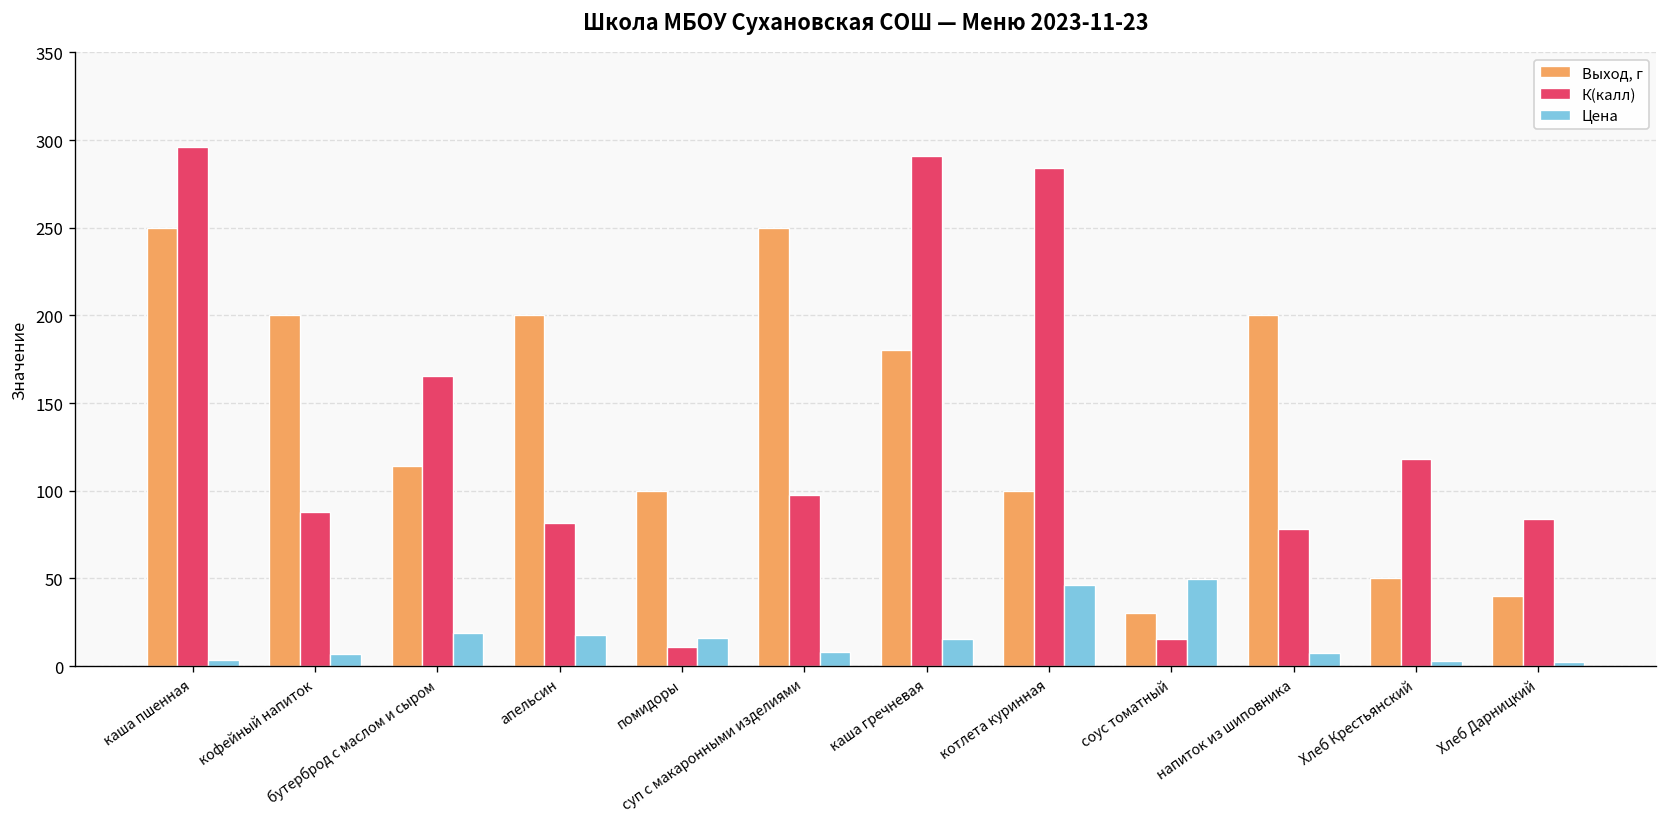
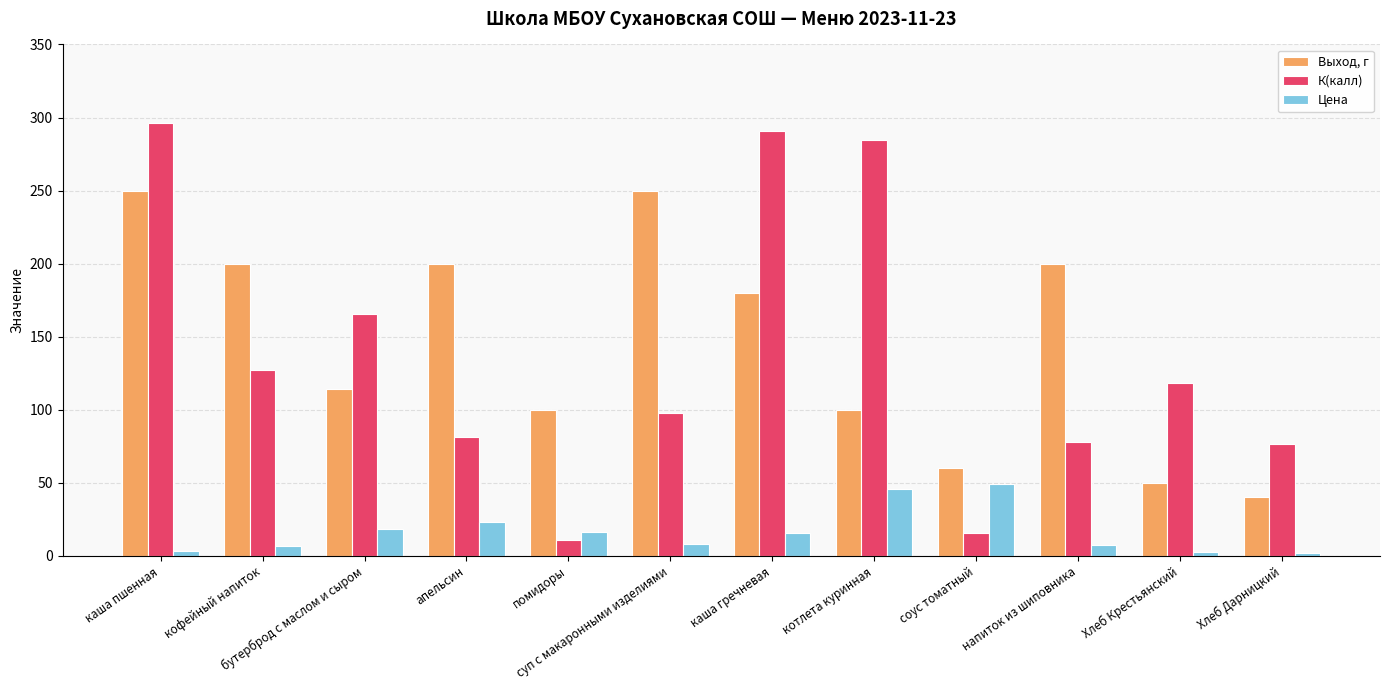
К(калл), кофейный напиток: 88 -> 127
Цена, апельсин: 18 -> 23
Выход, г, соус томатный: 30 -> 60
К(калл), Хлеб Дарницкий: 84 -> 77
